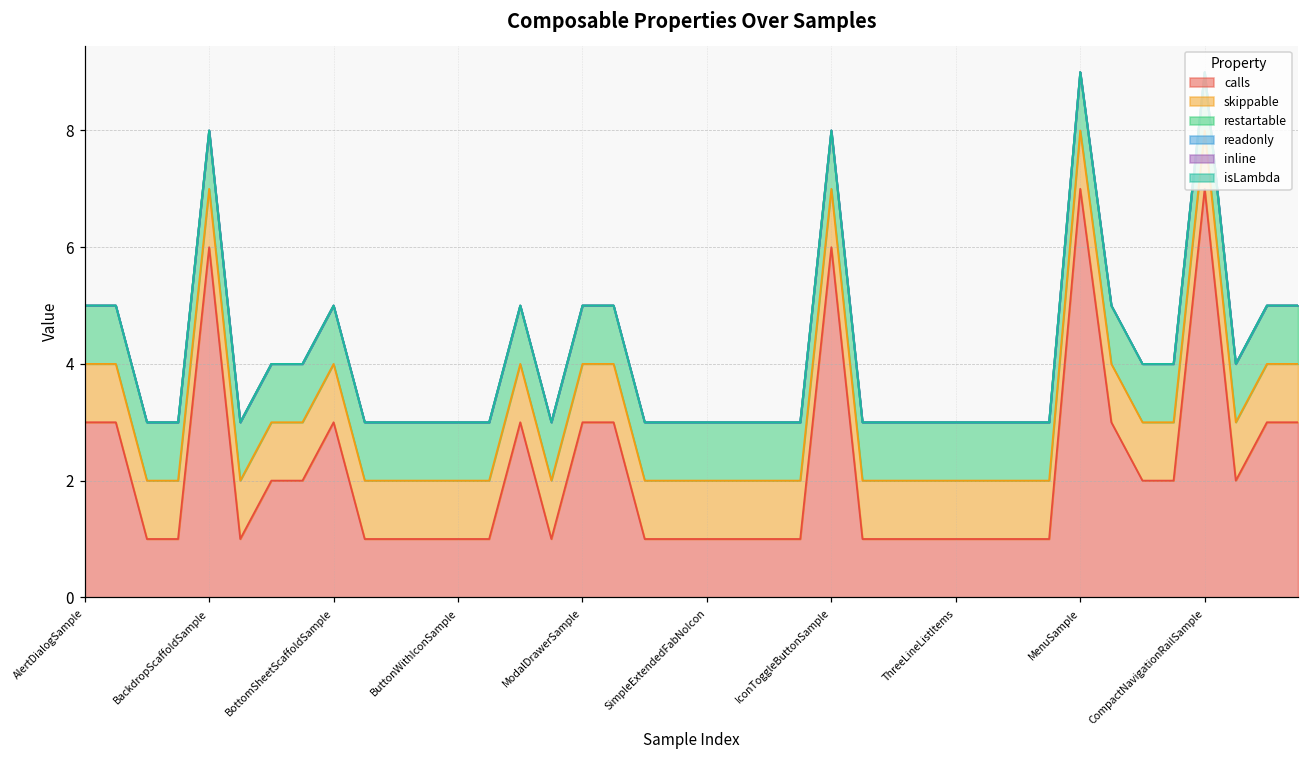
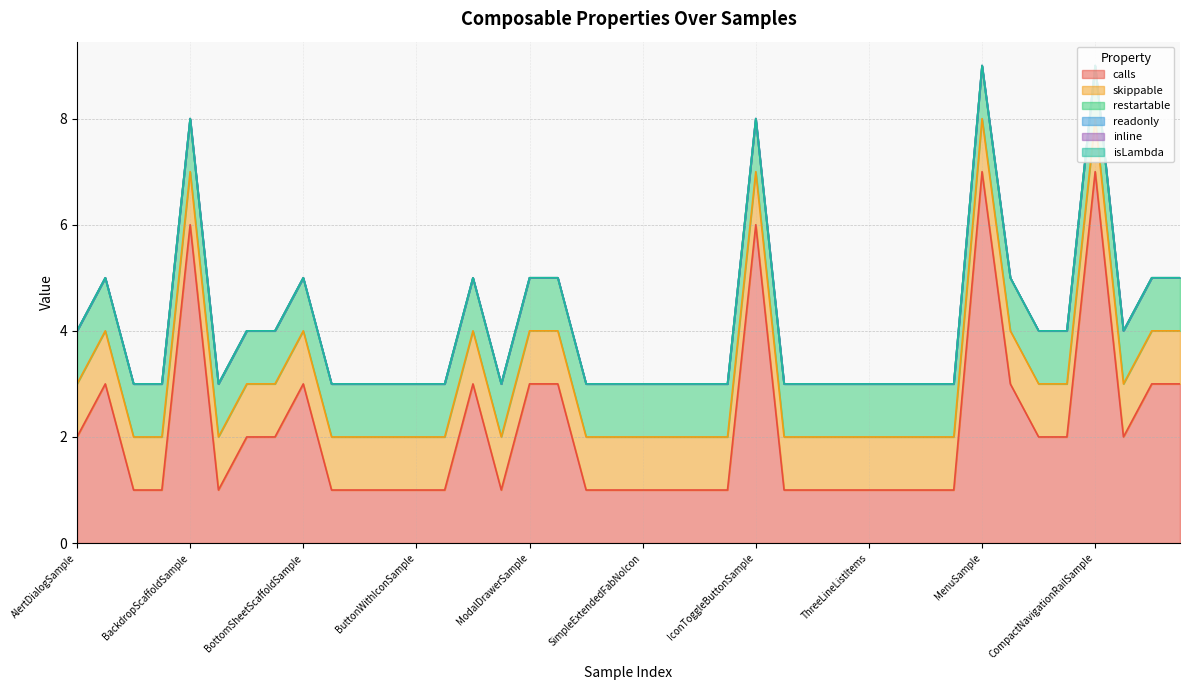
calls, AlertDialogSample: 3 -> 2
